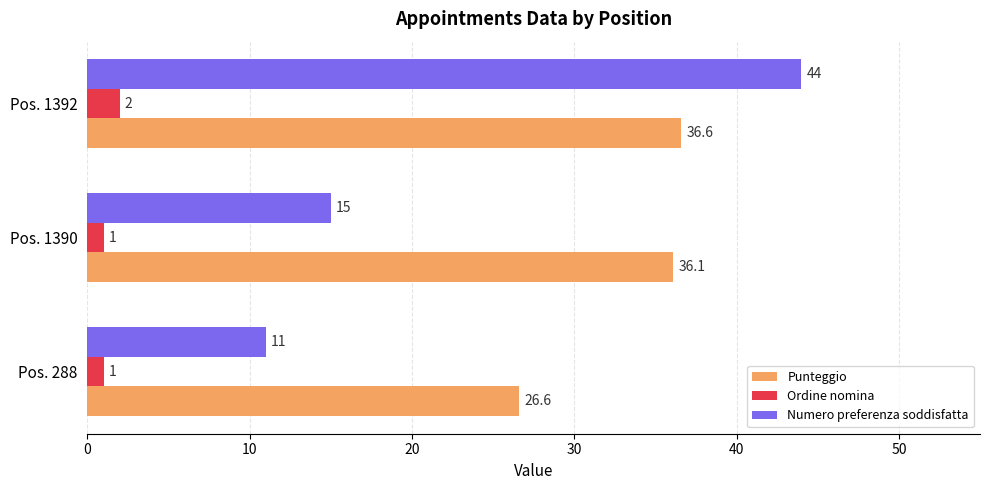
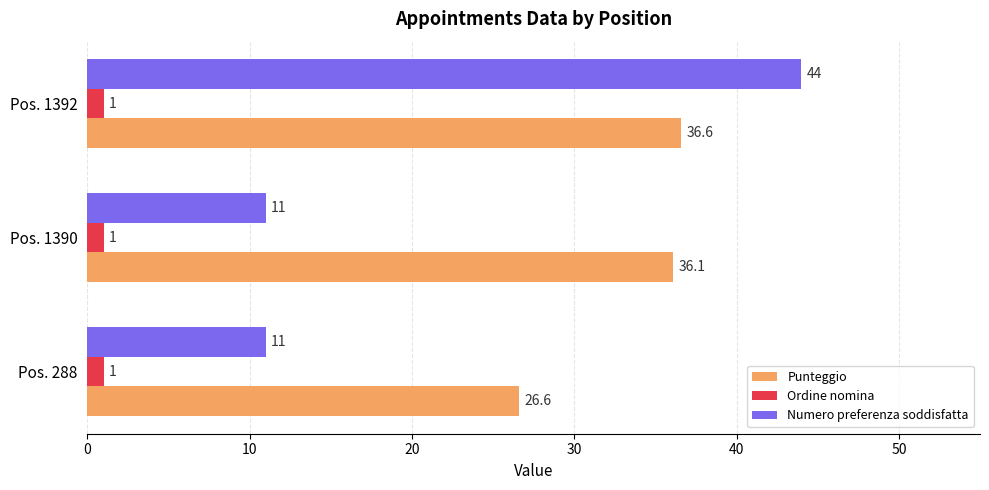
Ordine nomina, Pos. 1392: 2 -> 1
Numero preferenza soddisfatta, Pos. 1390: 15 -> 11
